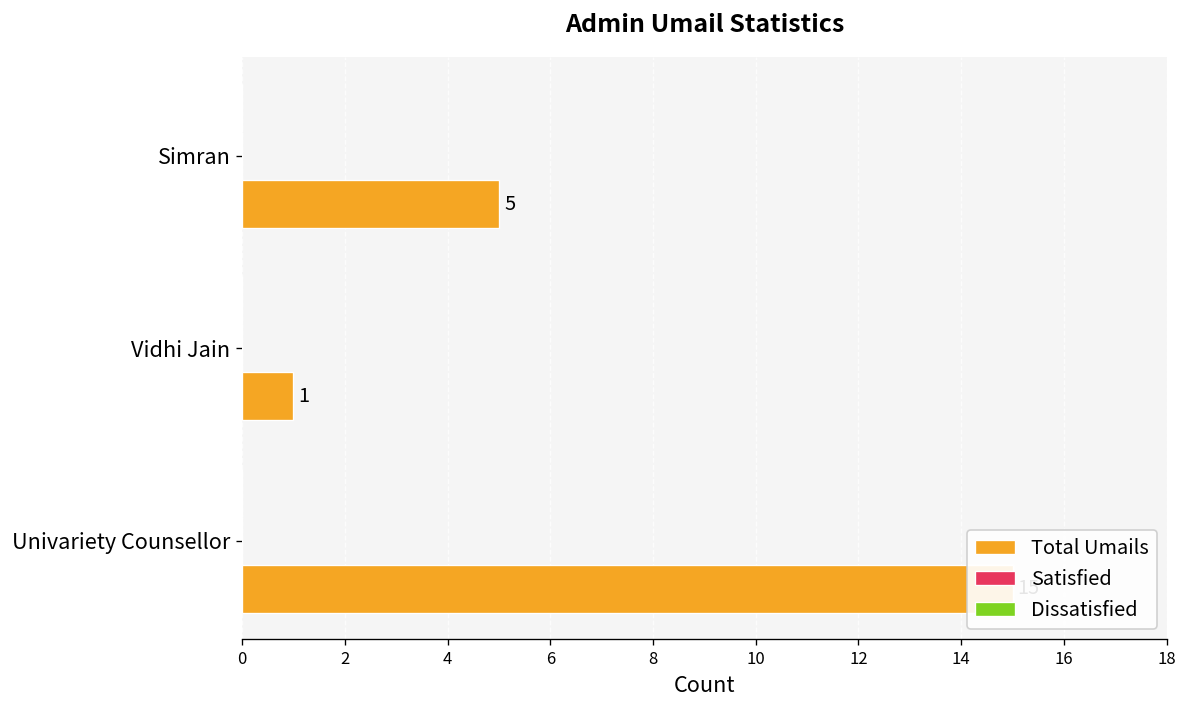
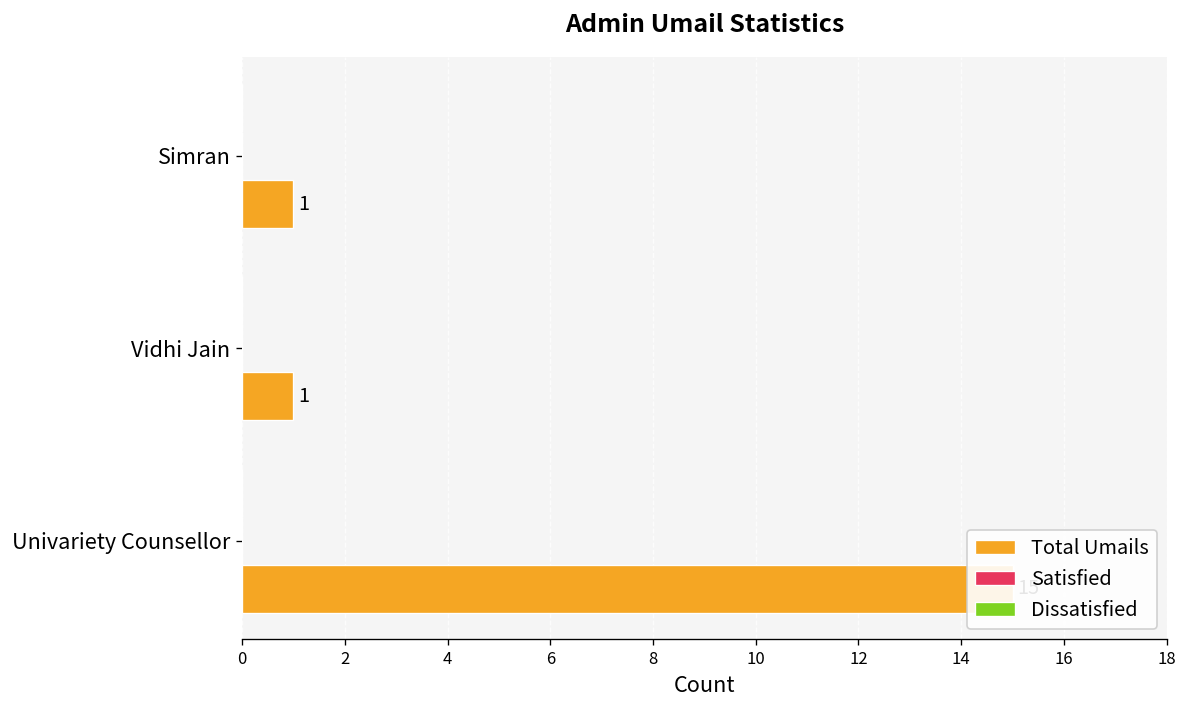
Total Umails, Simran: 5 -> 1
